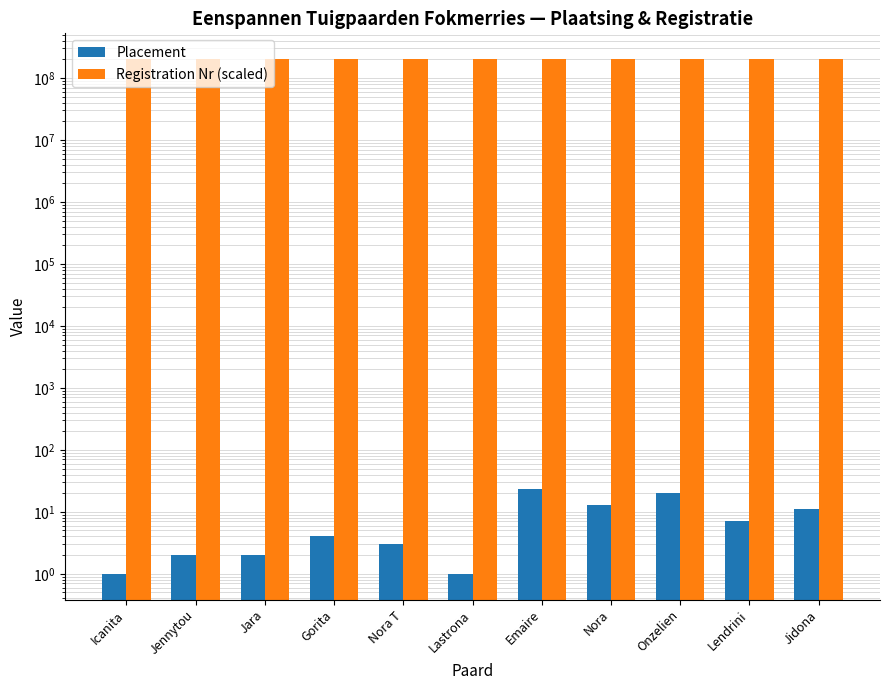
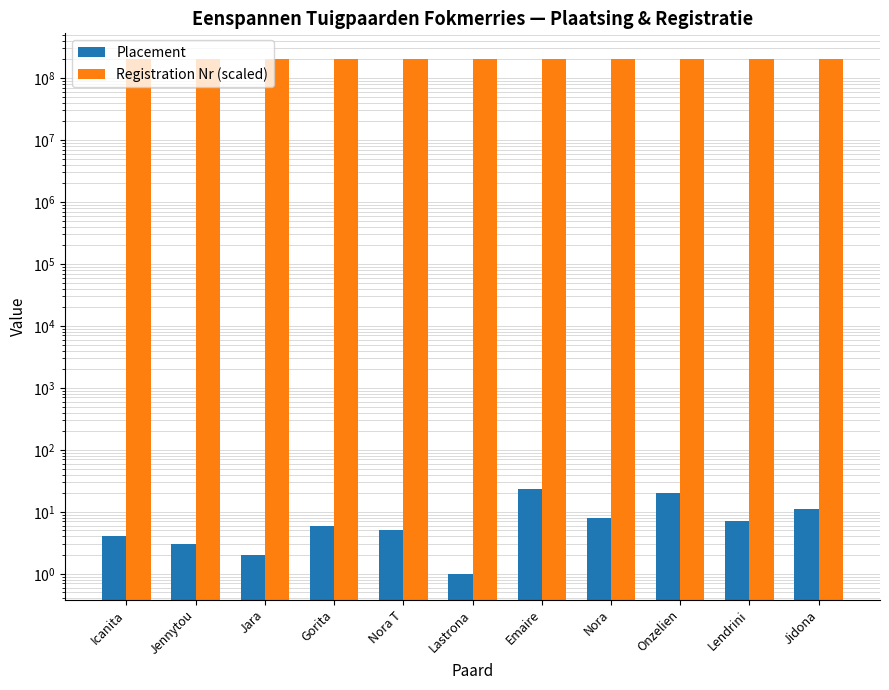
Placement, Icanita: 1 -> 4
Placement, Jennytou: 2 -> 3
Placement, Gorita: 4 -> 6
Placement, Nora T: 3 -> 5
Placement, Nora: 13 -> 8
